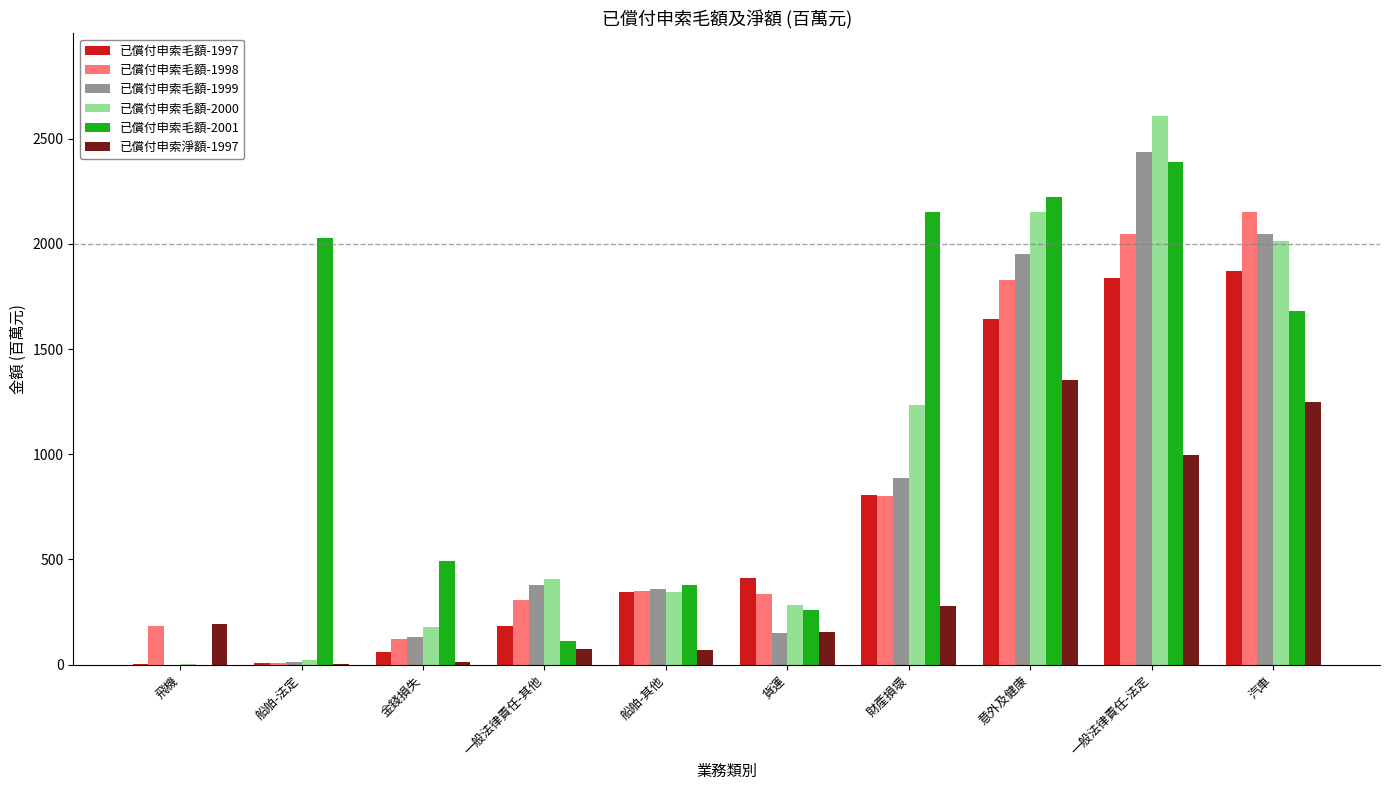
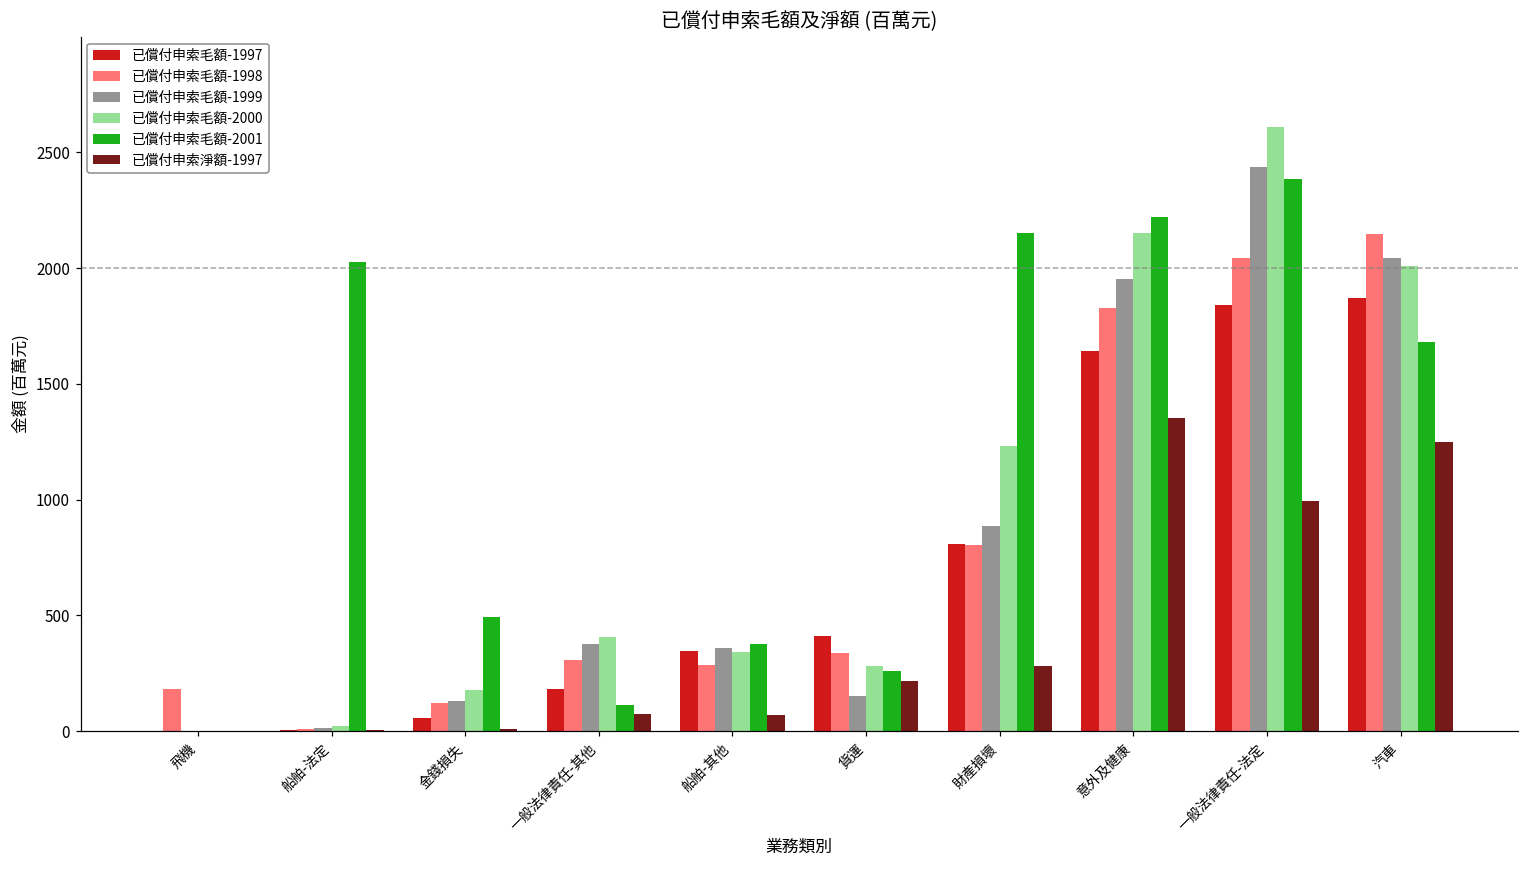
已償付申索淨額-1997, 飛機: 190 -> 0
已償付申索毛額-1998, 船舶-其他: 350 -> 290
已償付申索淨額-1997, 貨運: 160 -> 220
